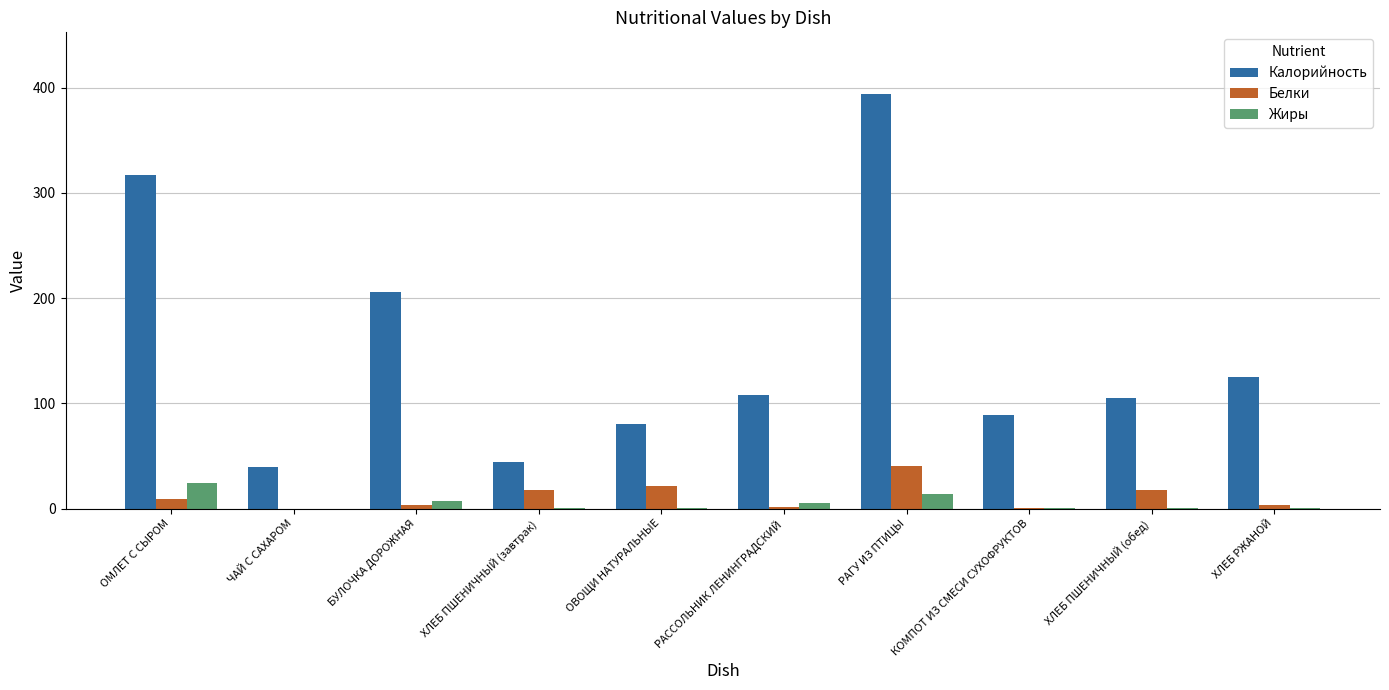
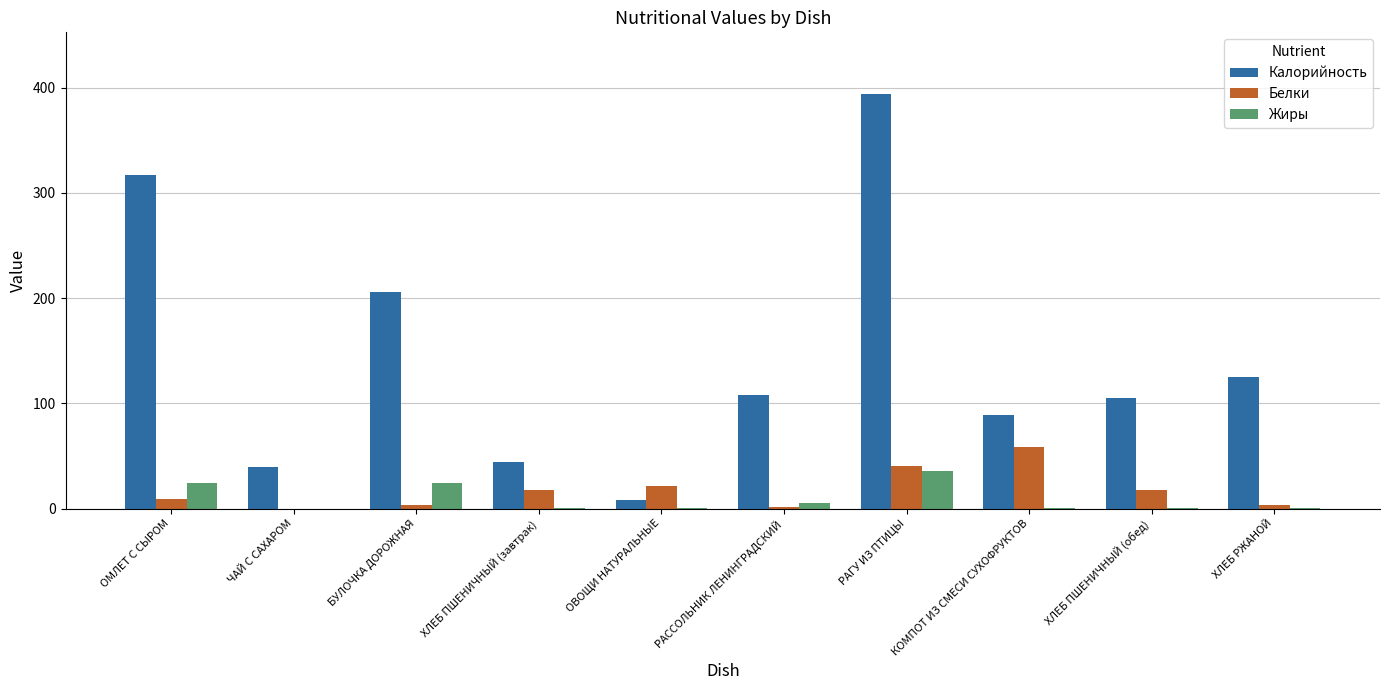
Жиры, БУЛОЧКА ДОРОЖНАЯ: 7 -> 24
Калорийность, ОВОЩИ НАТУРАЛЬНЫЕ: 80 -> 8
Жиры, РАГУ ИЗ ПТИЦЫ: 14 -> 36
Белки, КОМПОТ ИЗ СМЕСИ СУХОФРУКТОВ: 0 -> 59
